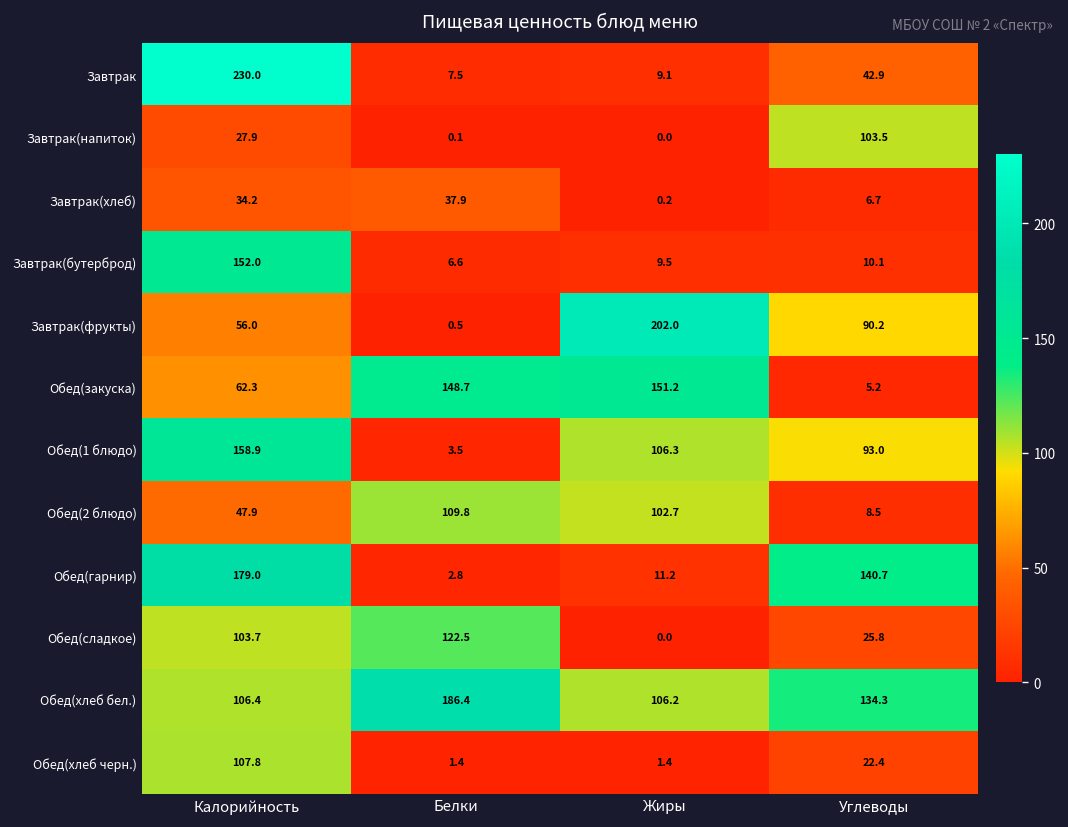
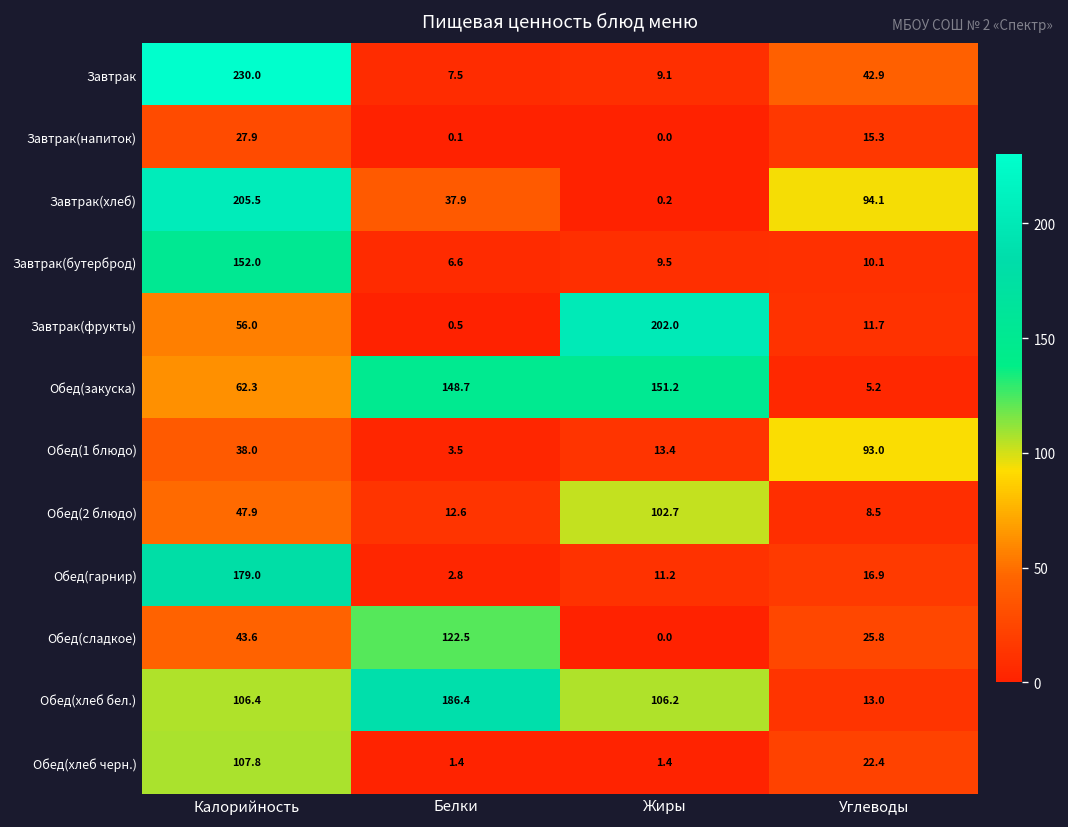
Завтрак(напиток), Углеводы: 103.5 -> 15.3
Завтрак(хлеб), Калорийность: 34.2 -> 205.5
Завтрак(хлеб), Углеводы: 6.7 -> 94.1
Завтрак(фрукты), Углеводы: 90.2 -> 11.7
Обед(1 блюдо), Калорийность: 158.9 -> 38.0
Обед(1 блюдо), Жиры: 106.3 -> 13.4
Обед(2 блюдо), Белки: 109.8 -> 12.6
Обед(гарнир), Углеводы: 140.7 -> 16.9
Обед(сладкое), Калорийность: 103.7 -> 43.6
Обед(хлеб бел.), Углеводы: 134.3 -> 13.0
